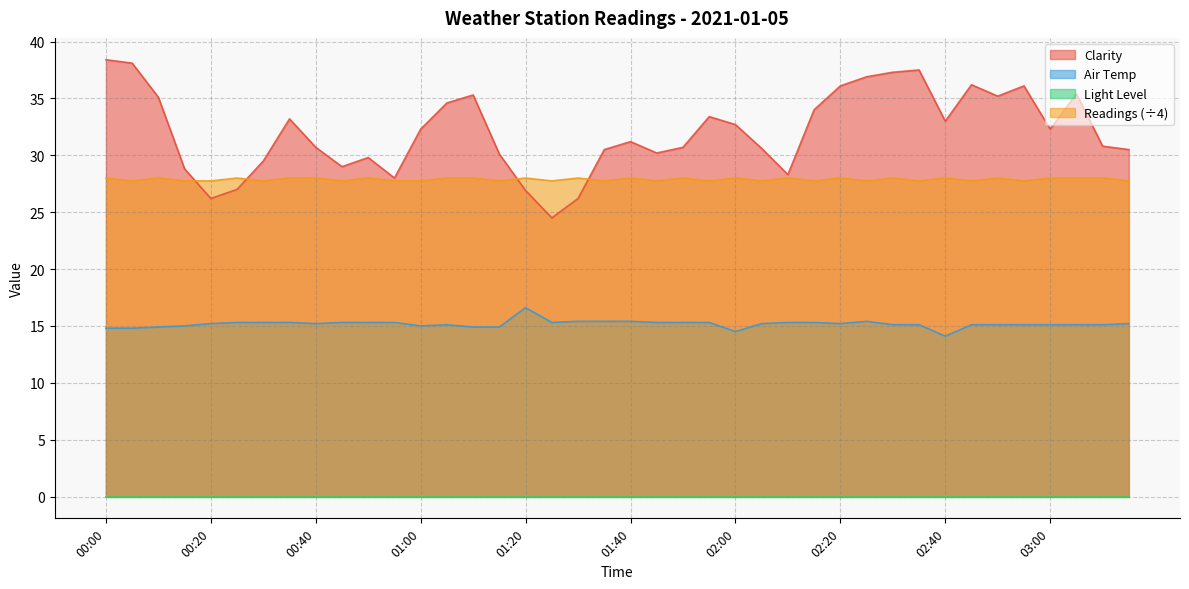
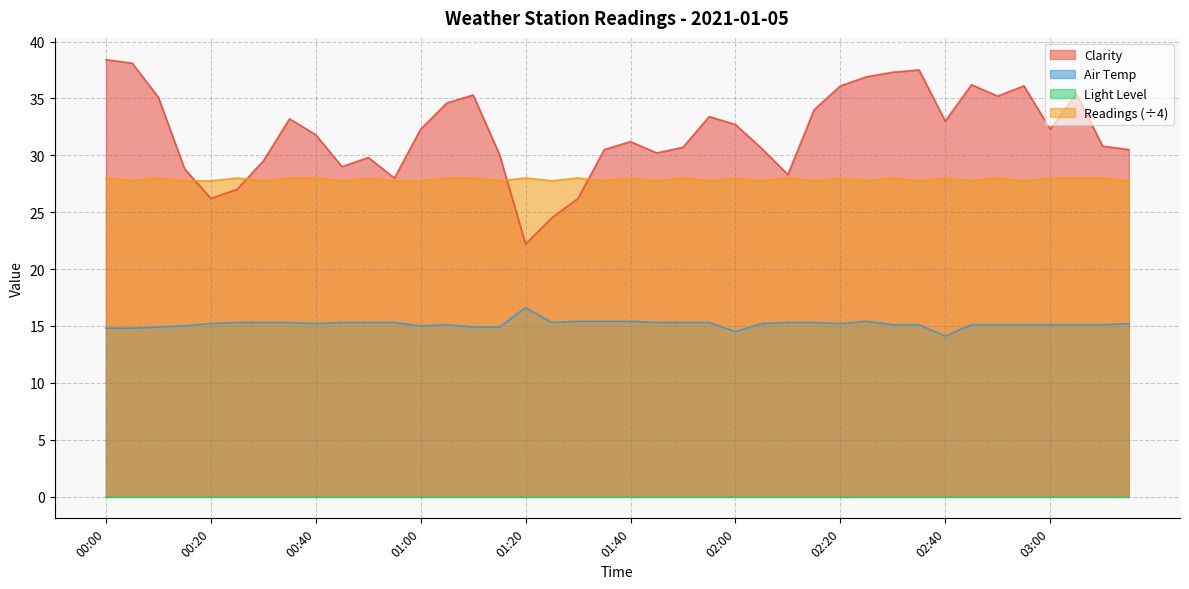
Clarity, 00:40: 30.7 -> 31.8
Clarity, 01:20: 26.9 -> 22.2
